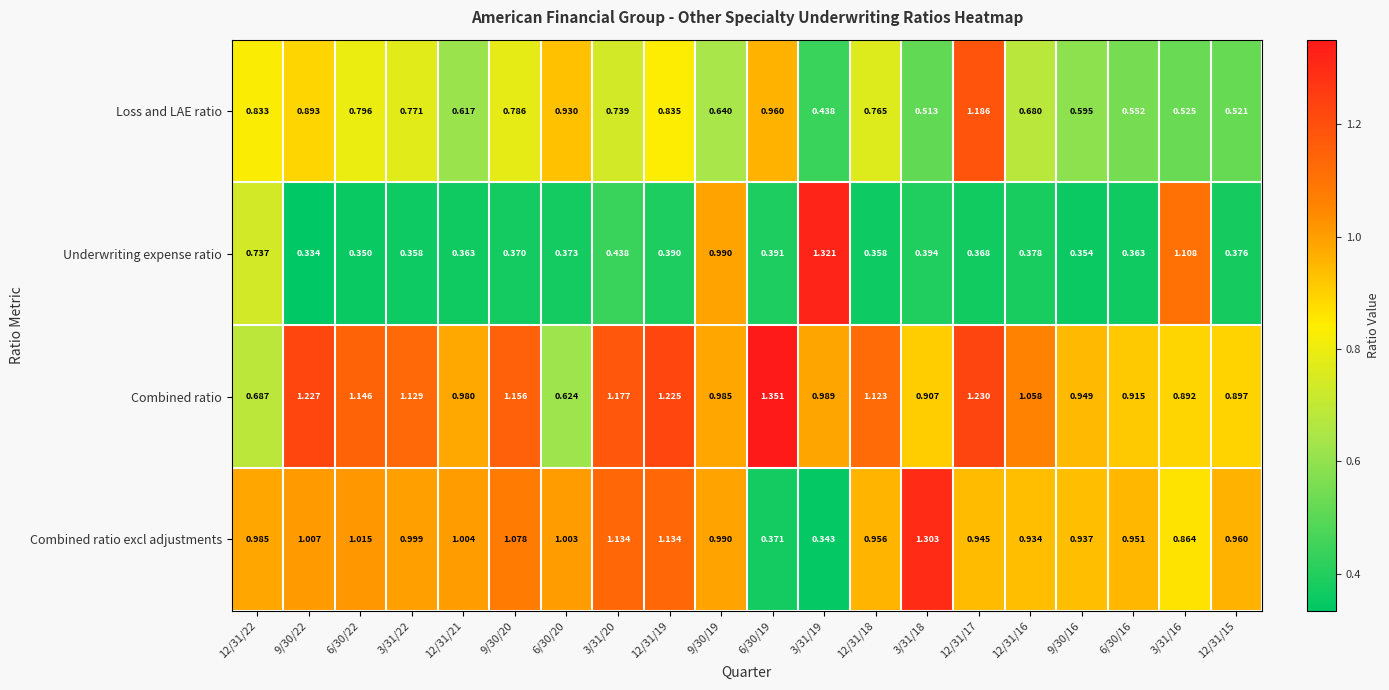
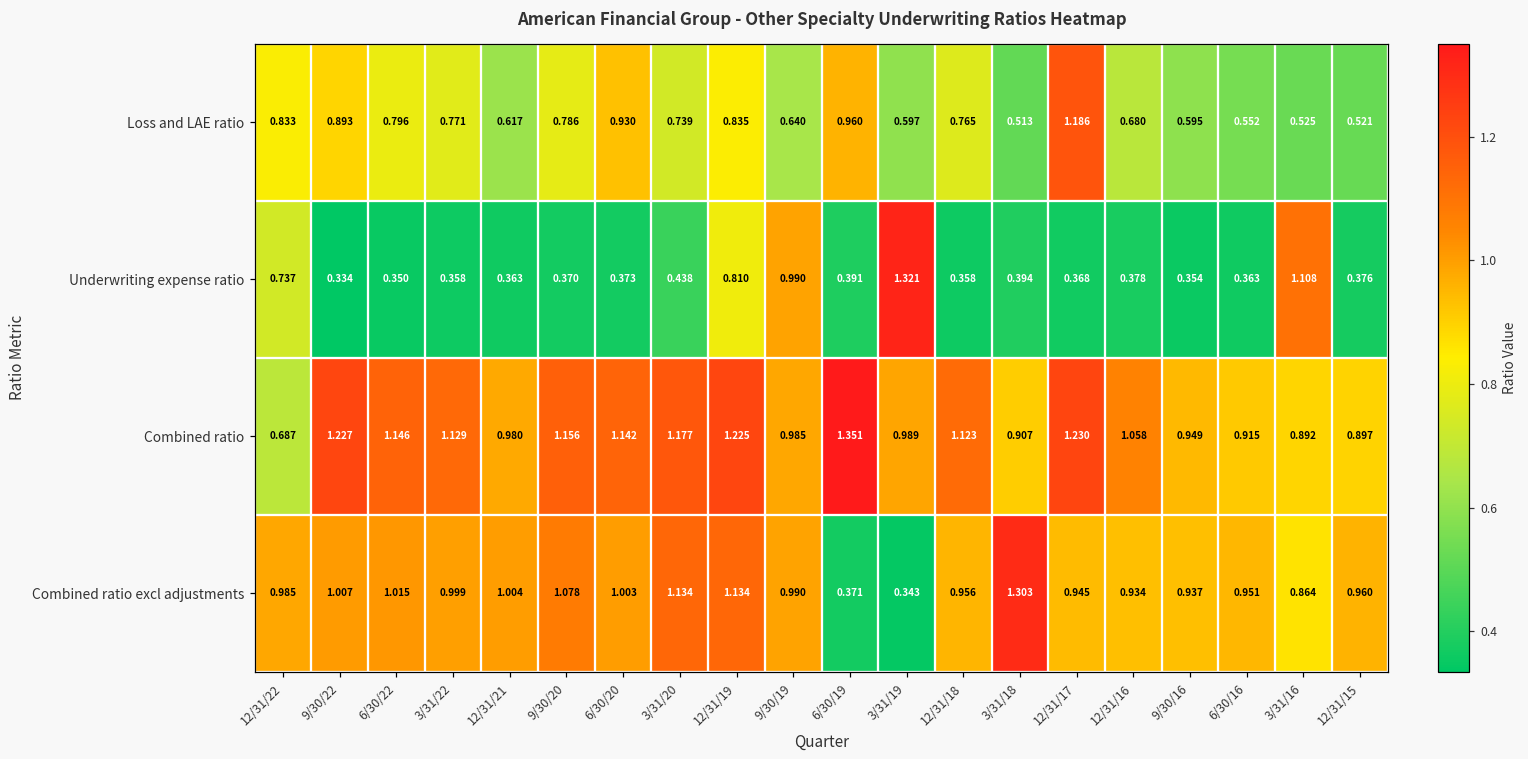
Loss and LAE ratio, 3/31/19: 0.438 -> 0.597
Underwriting expense ratio, 12/31/19: 0.390 -> 0.810
Combined ratio, 6/30/20: 0.624 -> 1.142
